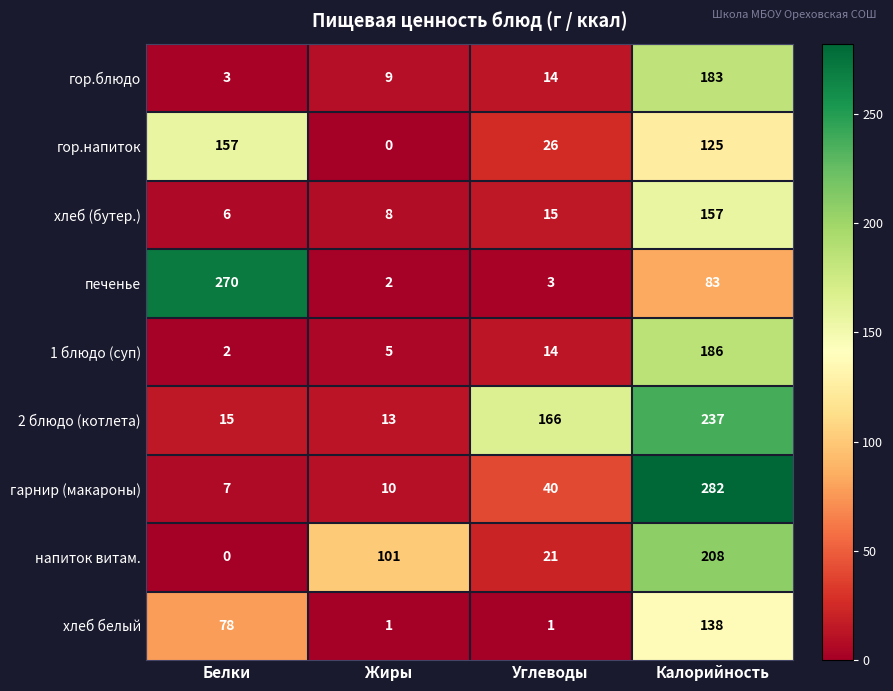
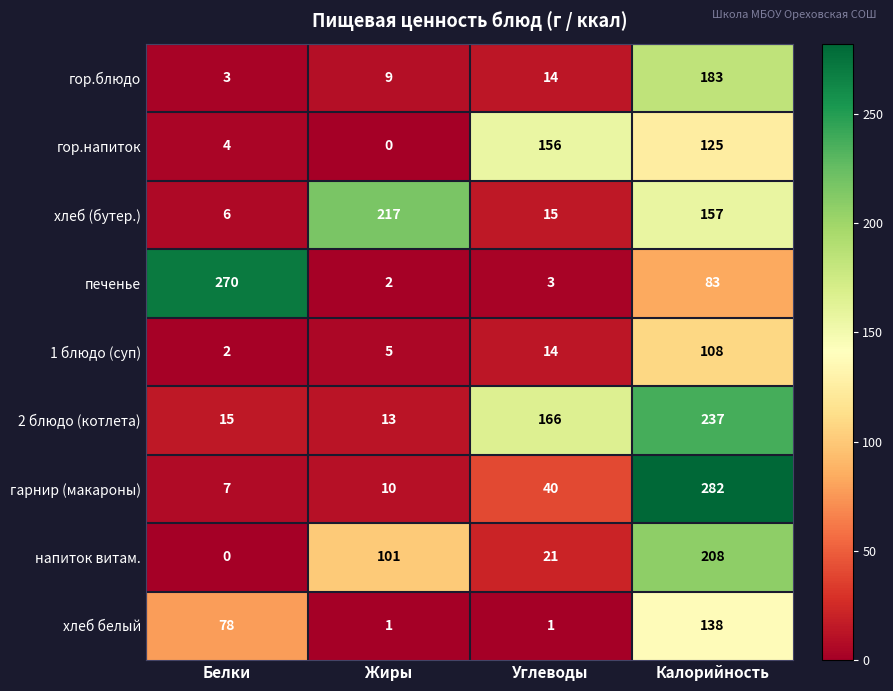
гор.напиток, Белки: 157 -> 4
гор.напиток, Углеводы: 26 -> 156
хлеб (бутер.), Жиры: 8 -> 217
1 блюдо (суп), Калорийность: 186 -> 108
